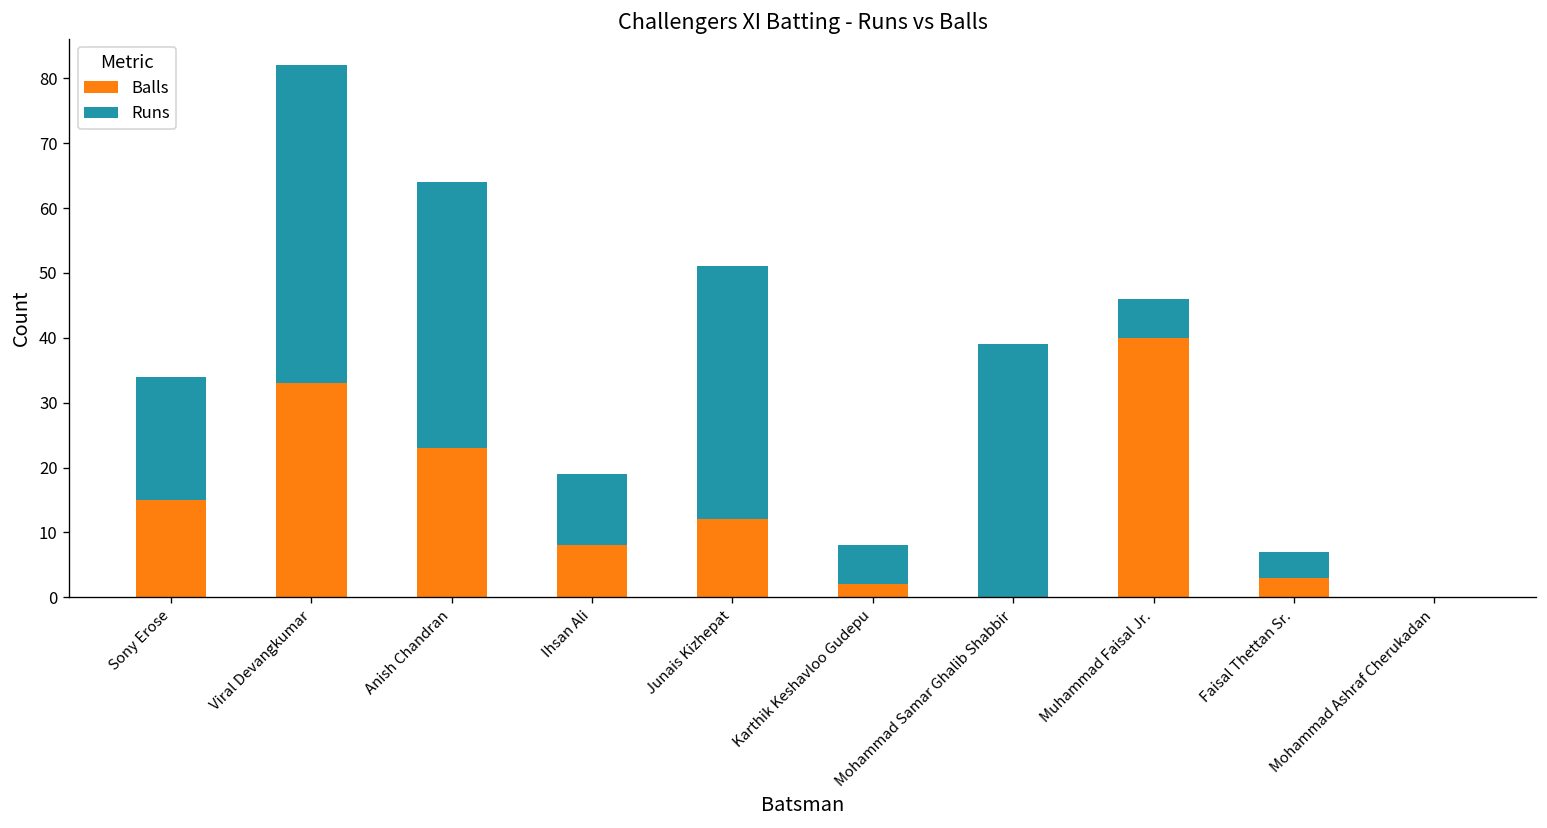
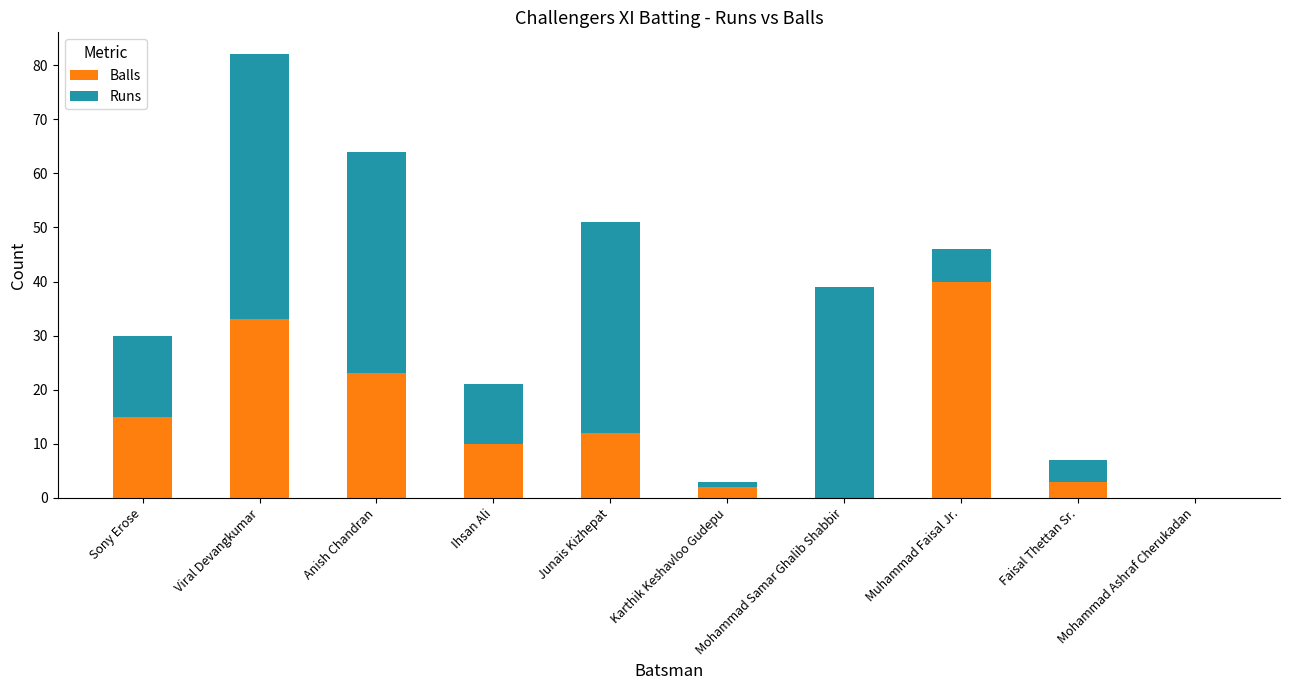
Runs, Sony Erose: 19 -> 15
Balls, Ihsan Ali: 8 -> 10
Runs, Karthik Keshavloo Gudepu: 6 -> 1
